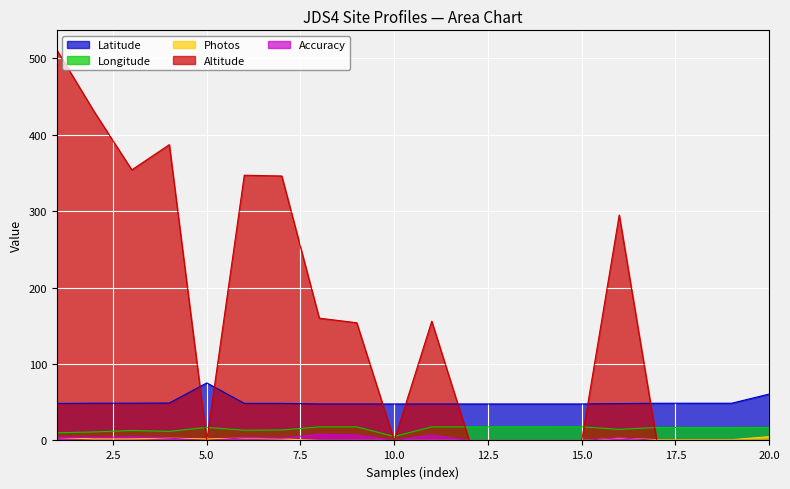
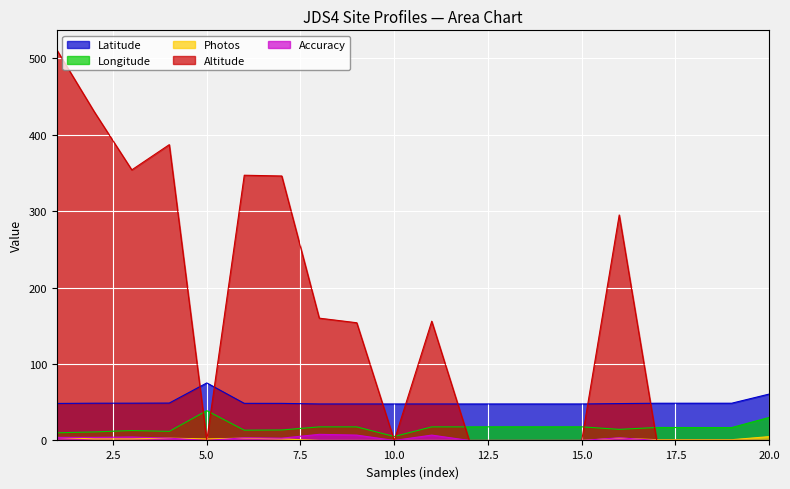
Longitude, 5.0: 20 -> 40
Longitude, 20.0: 20 -> 30
